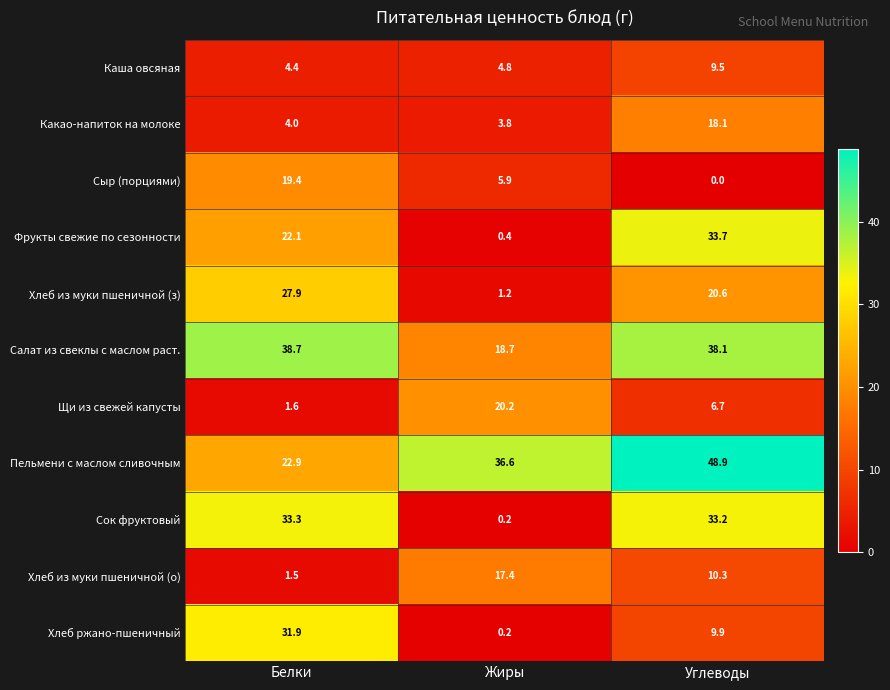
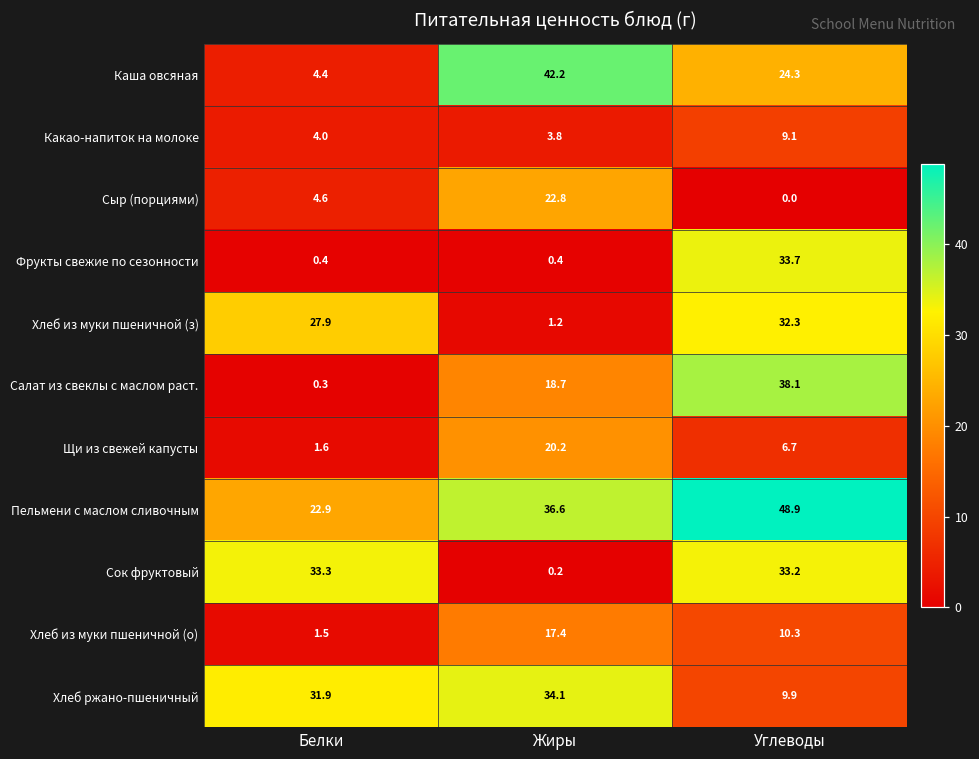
Каша овсяная, Жиры: 4.8 -> 42.2
Каша овсяная, Углеводы: 9.5 -> 24.3
Какао-напиток на молоке, Углеводы: 18.1 -> 9.1
Сыр (порциями), Белки: 19.4 -> 4.6
Сыр (порциями), Жиры: 5.9 -> 22.8
Фрукты свежие по сезонности, Белки: 22.1 -> 0.4
Хлеб из муки пшеничной (з), Углеводы: 20.6 -> 32.3
Салат из свеклы с маслом раст., Белки: 38.7 -> 0.3
Хлеб ржано-пшеничный, Жиры: 0.2 -> 34.1
